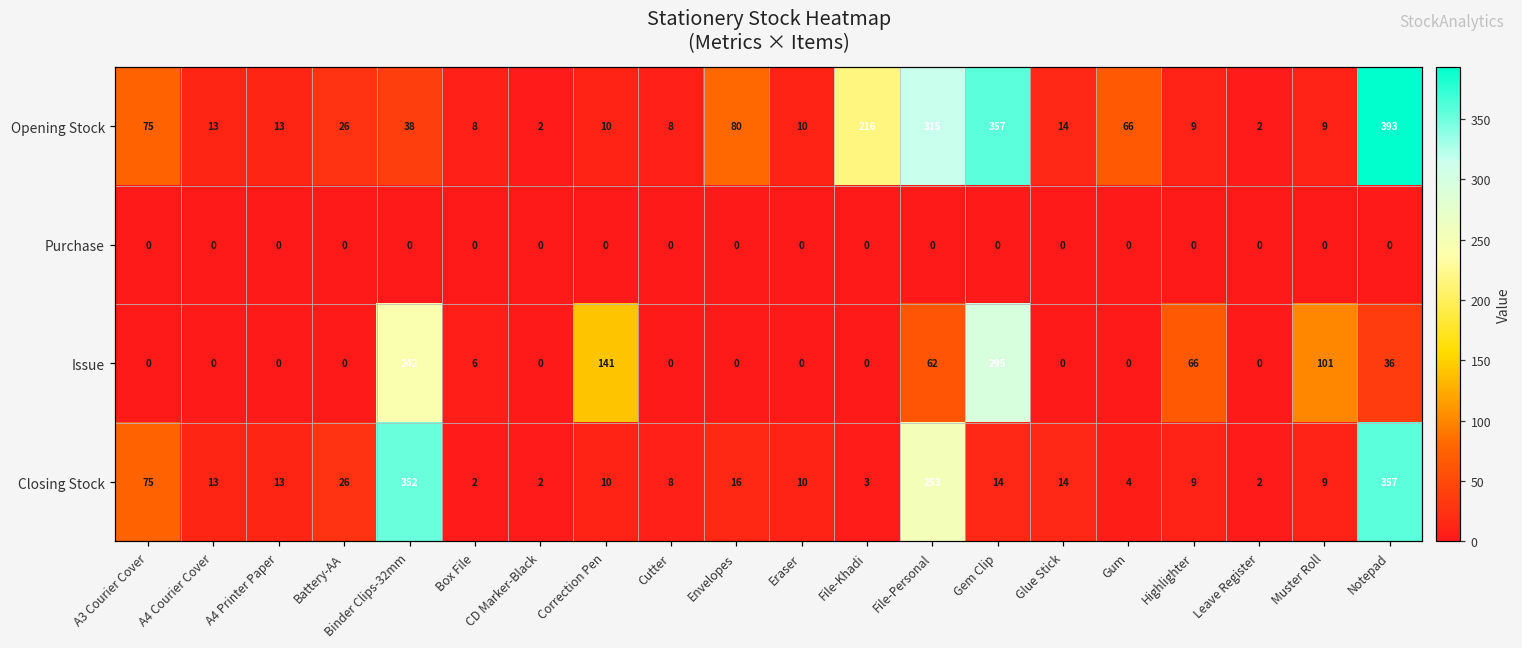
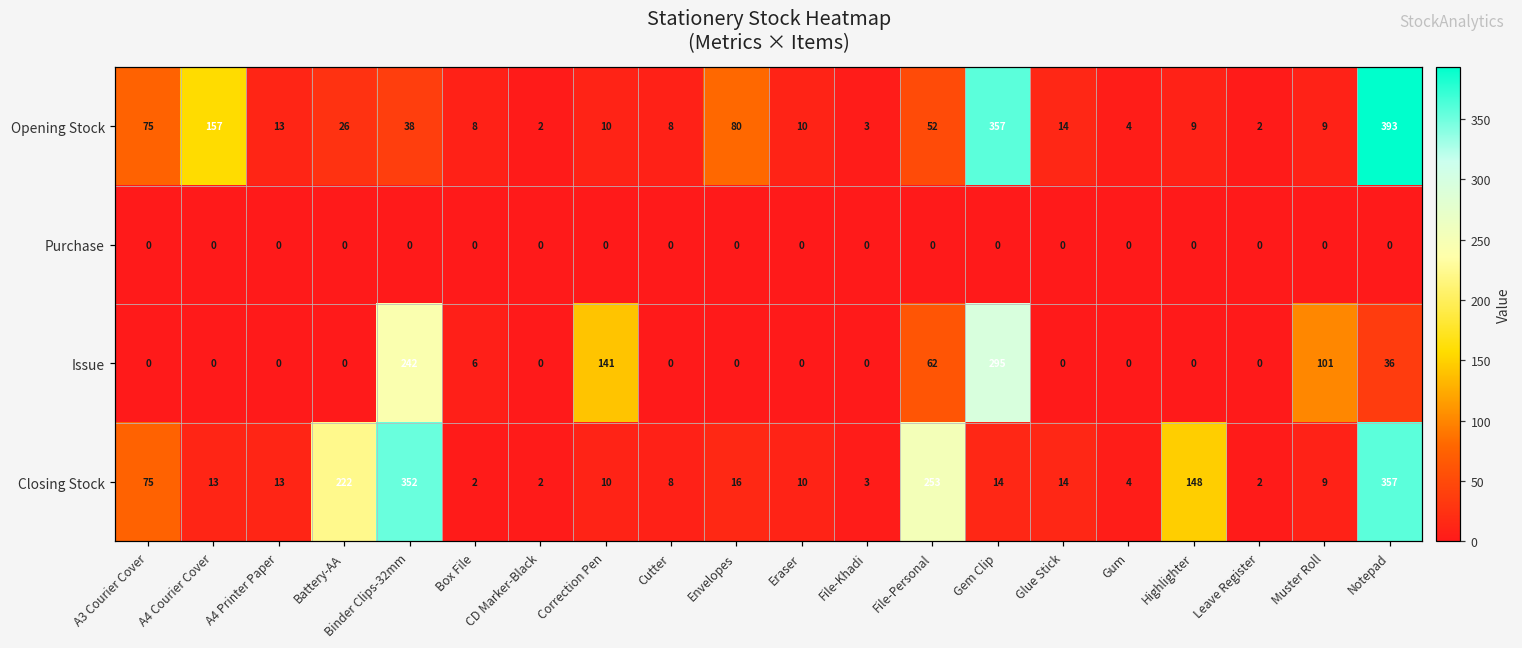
Opening Stock, A4 Courier Cover: 13 -> 157
Opening Stock, File-Khadi: 216 -> 3
Opening Stock, File-Personal: 315 -> 52
Opening Stock, Gum: 66 -> 4
Issue, Highlighter: 66 -> 0
Closing Stock, Battery-AA: 26 -> 222
Closing Stock, Highlighter: 9 -> 148
